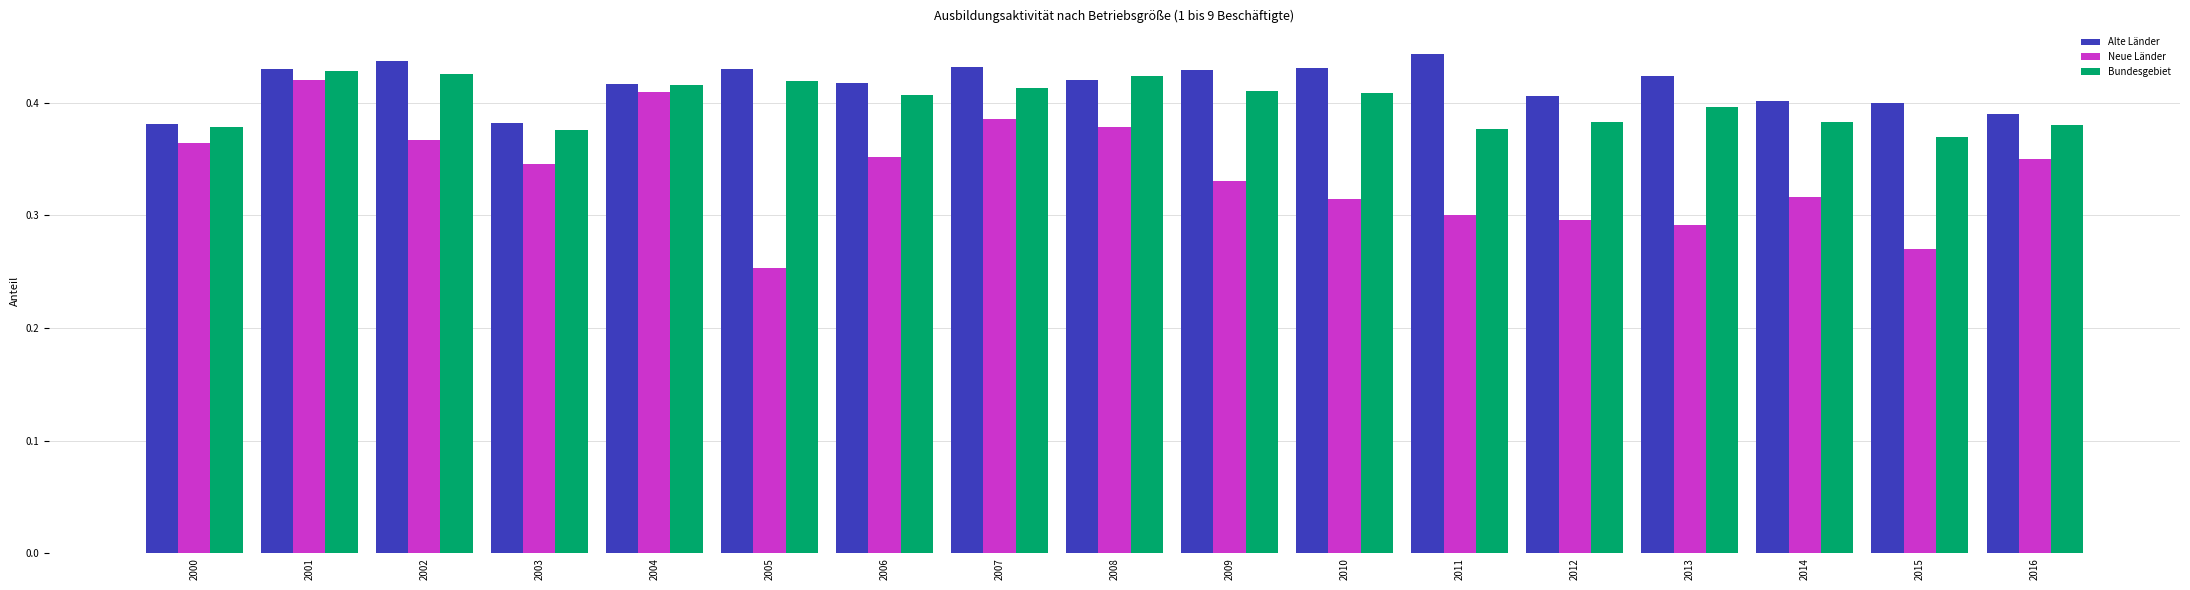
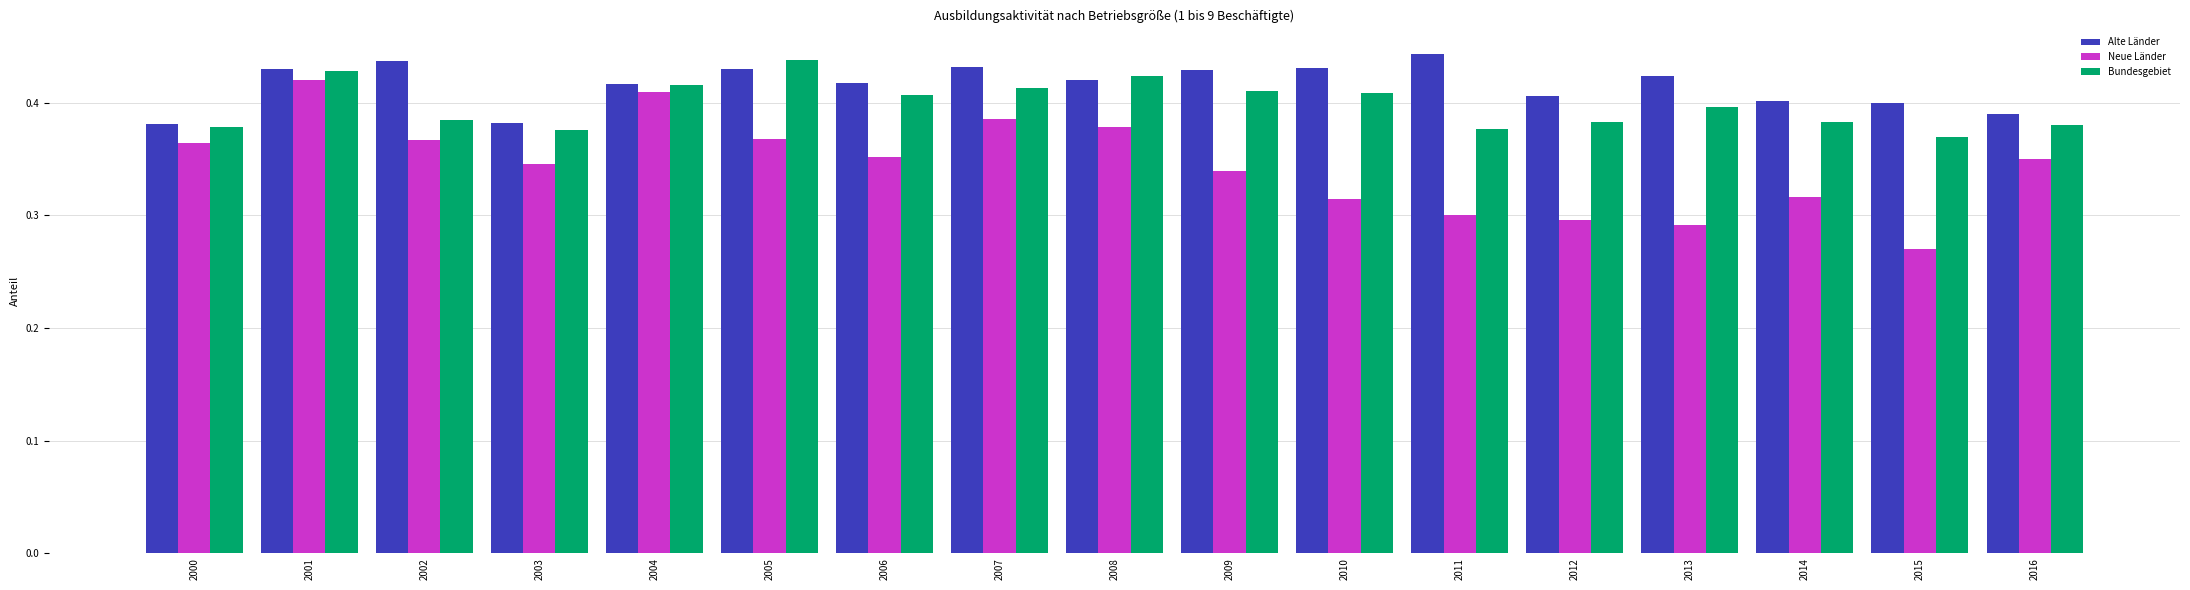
Bundesgebiet, 2002: 0.426 -> 0.385
Neue Länder, 2005: 0.253 -> 0.368
Bundesgebiet, 2005: 0.420 -> 0.438
Neue Länder, 2009: 0.331 -> 0.340
